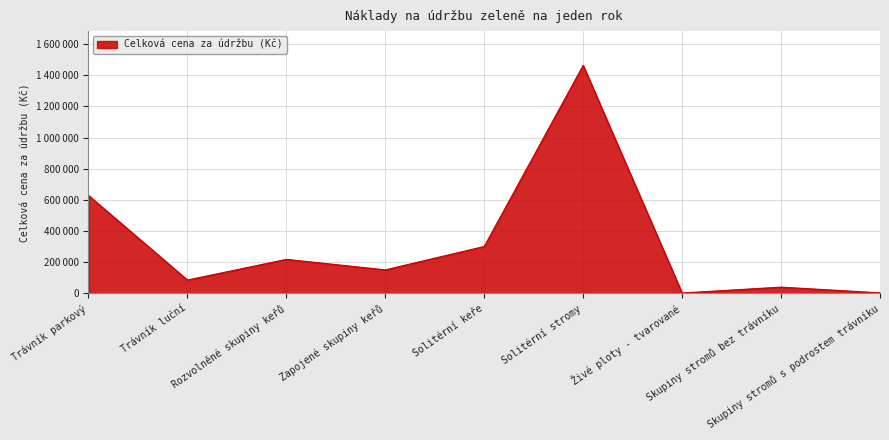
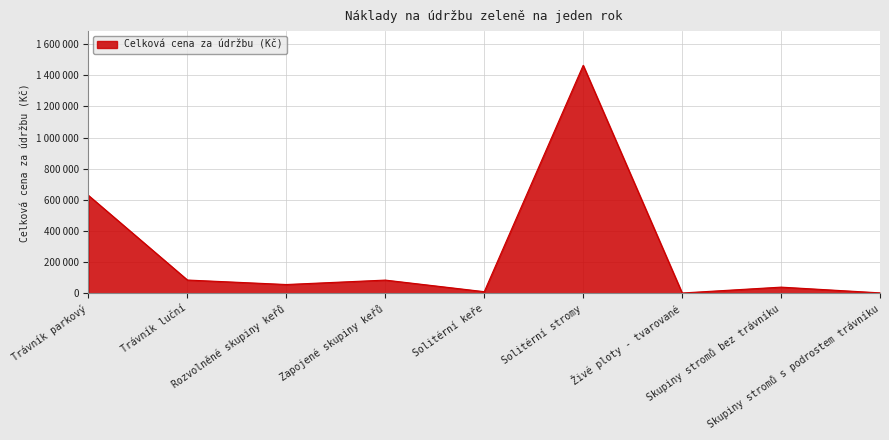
Rozvolněné skupiny keřů: 220000 -> 60000
Zapojené skupiny keřů: 150000 -> 90000
Solitérní keře: 300000 -> 10000
